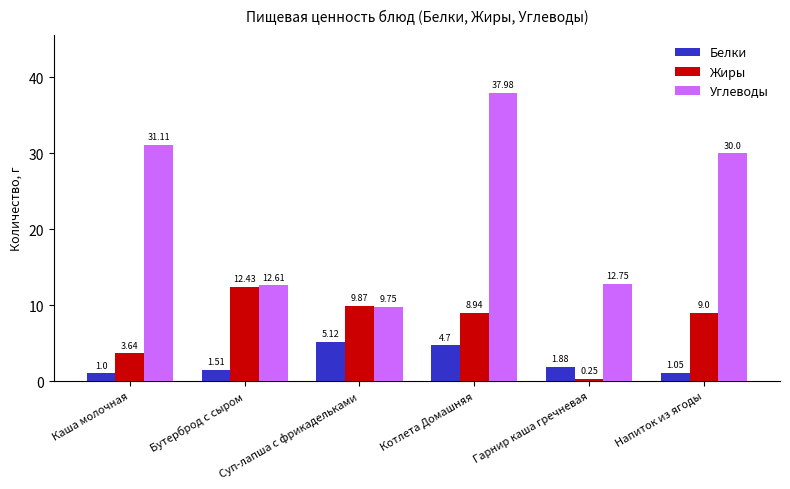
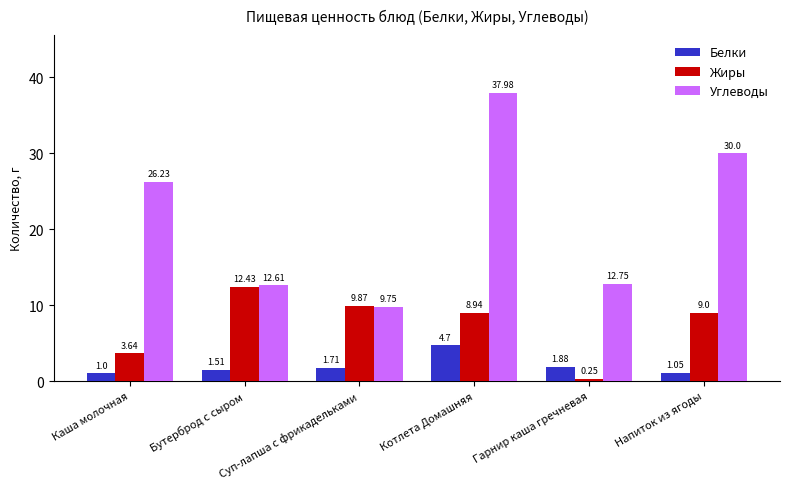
Углеводы, Каша молочная: 31.11 -> 26.23
Белки, Суп-лапша с фрикадельками: 5.12 -> 1.71
